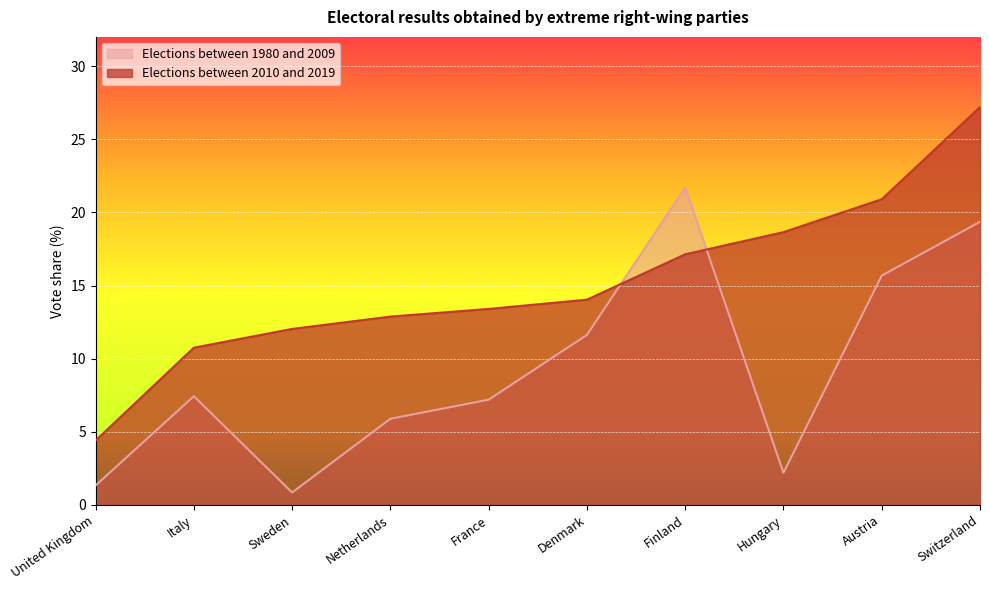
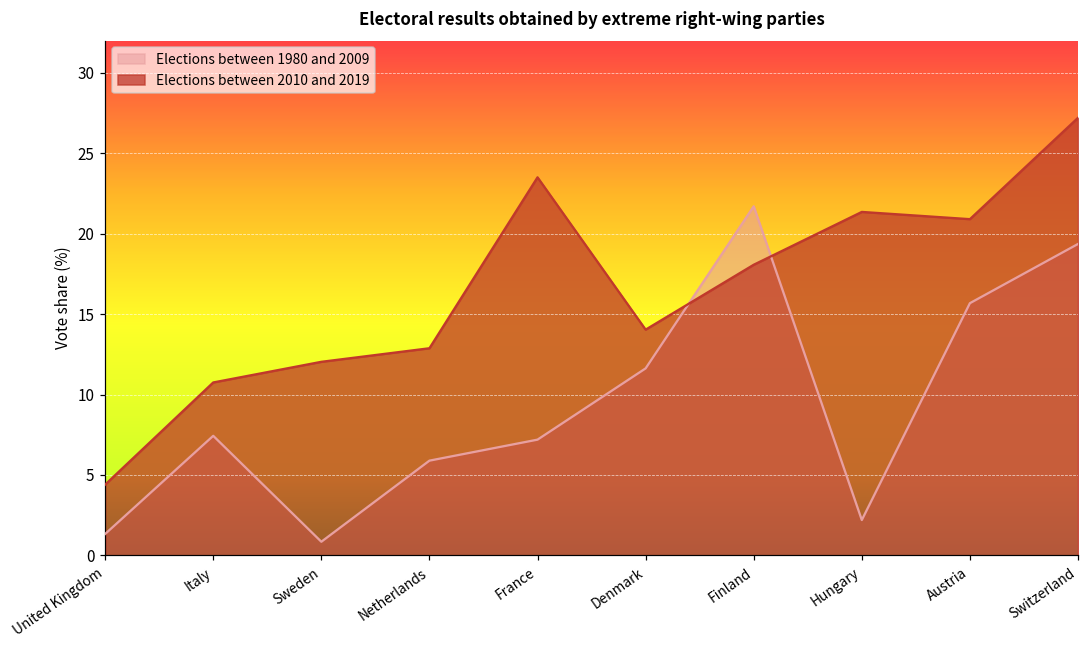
Elections between 2010 and 2019, France: 13.4 -> 23.5
Elections between 2010 and 2019, Finland: 17.1 -> 18.1
Elections between 2010 and 2019, Hungary: 18.7 -> 21.4
